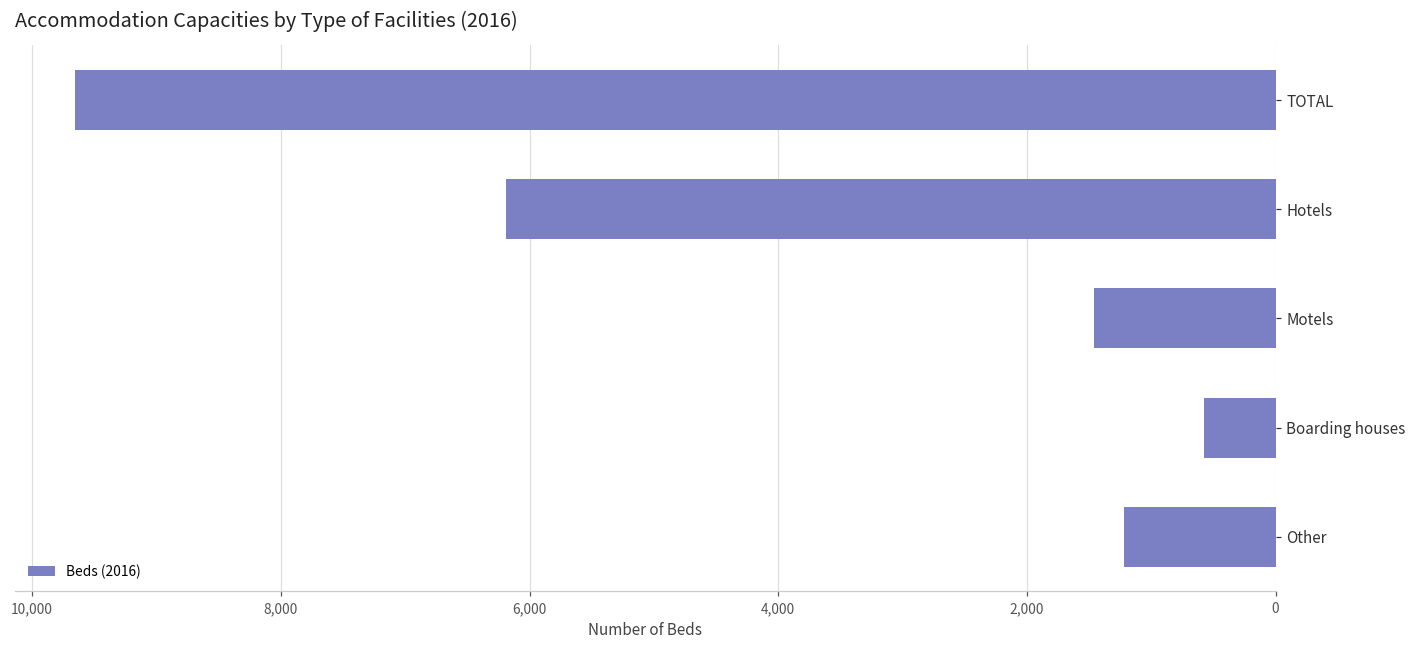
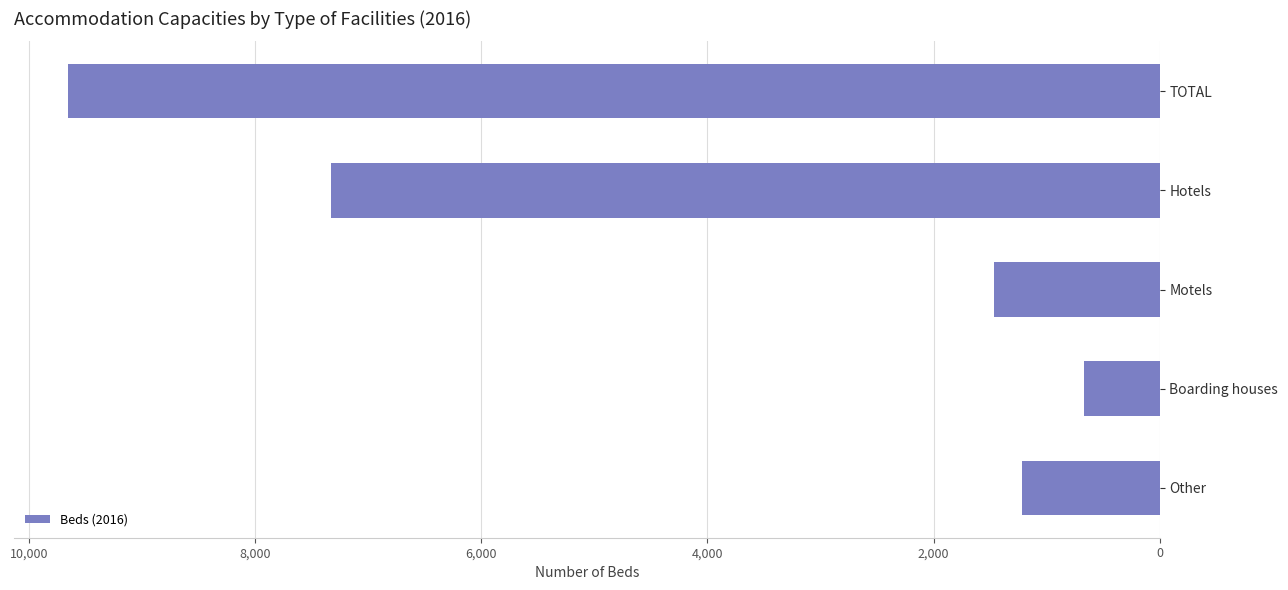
Hotels: 6,190 -> 7,330
Boarding houses: 580 -> 670
